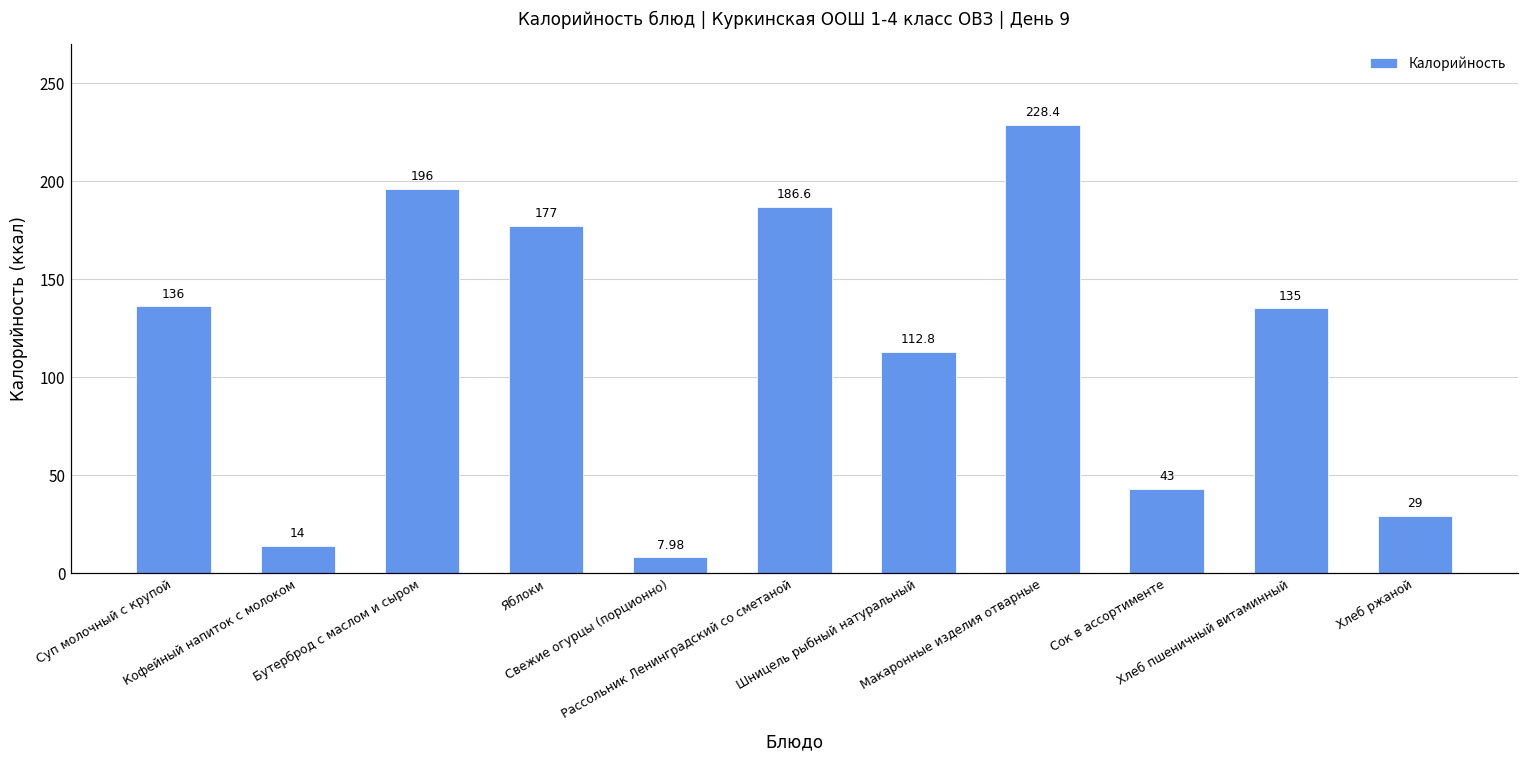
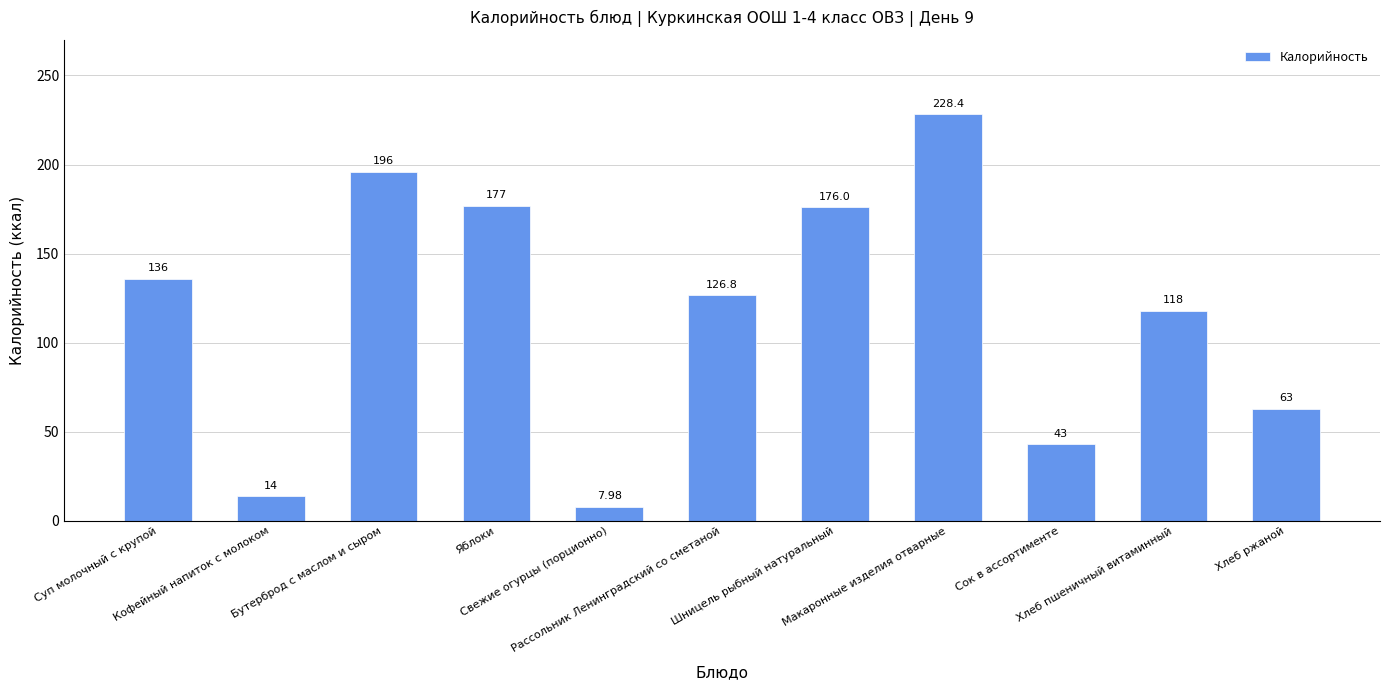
Рассольник Ленинградский со сметаной: 186.6 -> 126.8
Шницель рыбный натуральный: 112.8 -> 176.0
Хлеб пшеничный витаминный: 135 -> 118
Хлеб ржаной: 29 -> 63
